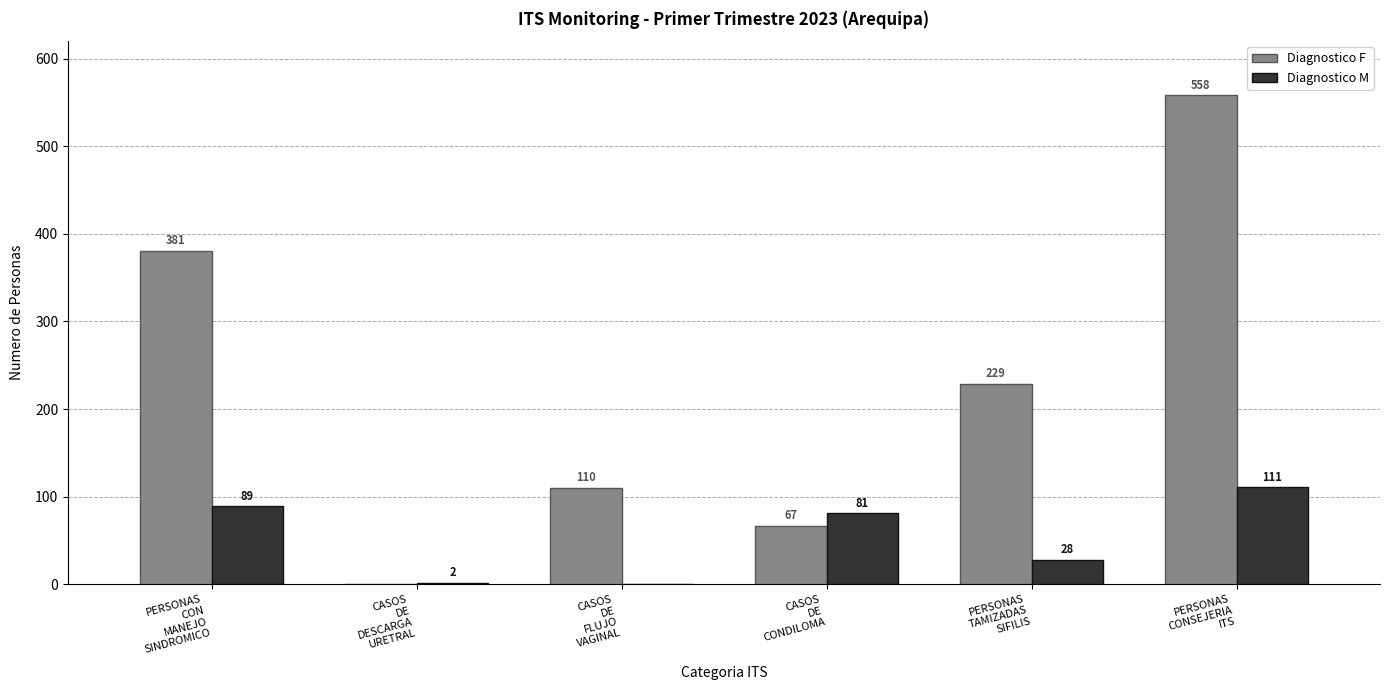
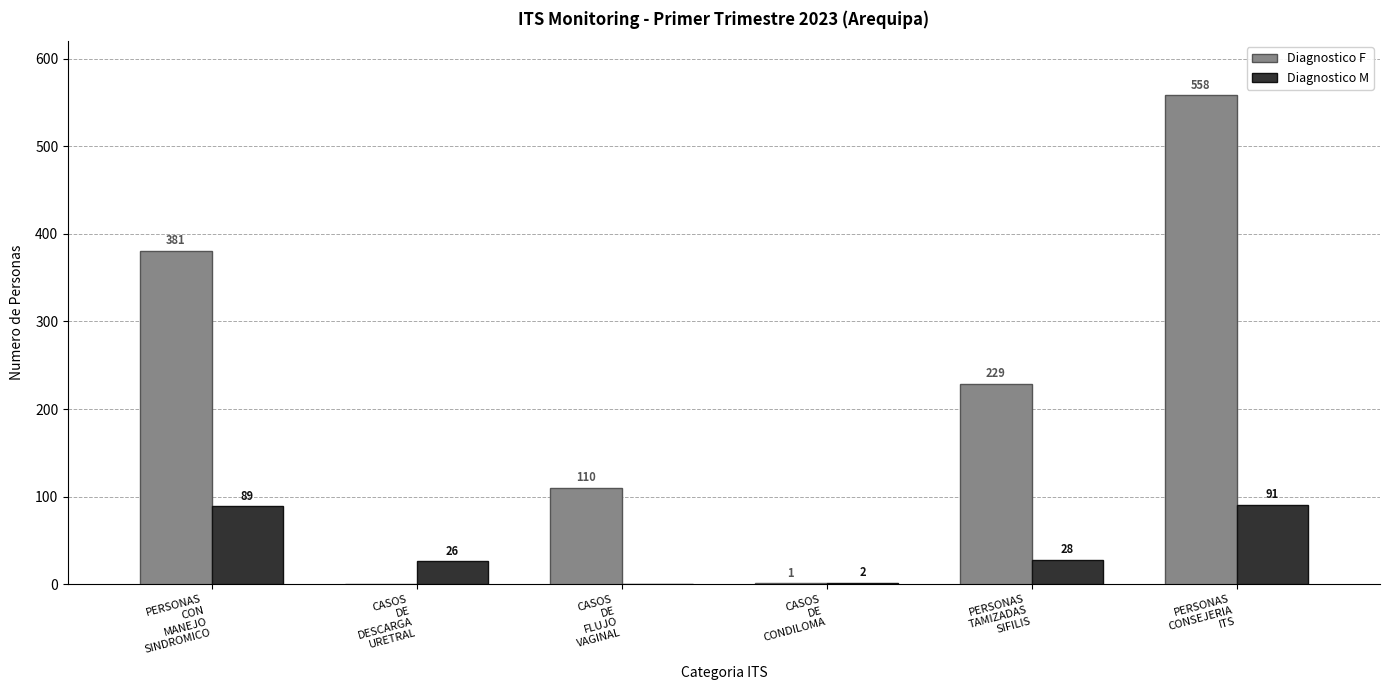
Diagnostico M, CASOS DE DESCARGA URETRAL: 2 -> 26
Diagnostico F, CASOS DE CONDILOMA: 67 -> 1
Diagnostico M, CASOS DE CONDILOMA: 81 -> 2
Diagnostico M, PERSONAS CONSEJERIA ITS: 111 -> 91
